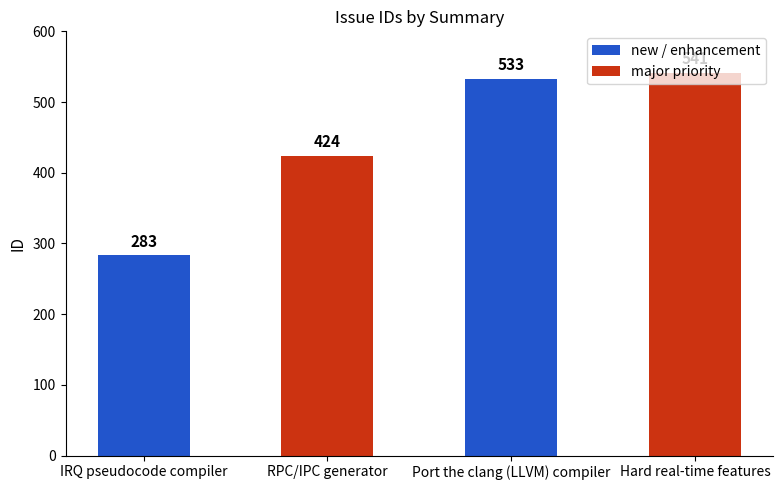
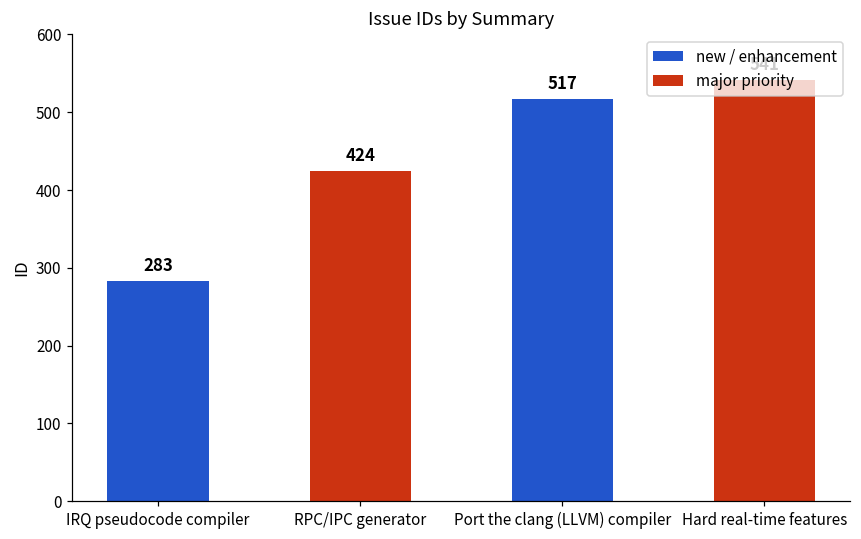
Port the clang (LLVM) compiler: 533 -> 517
